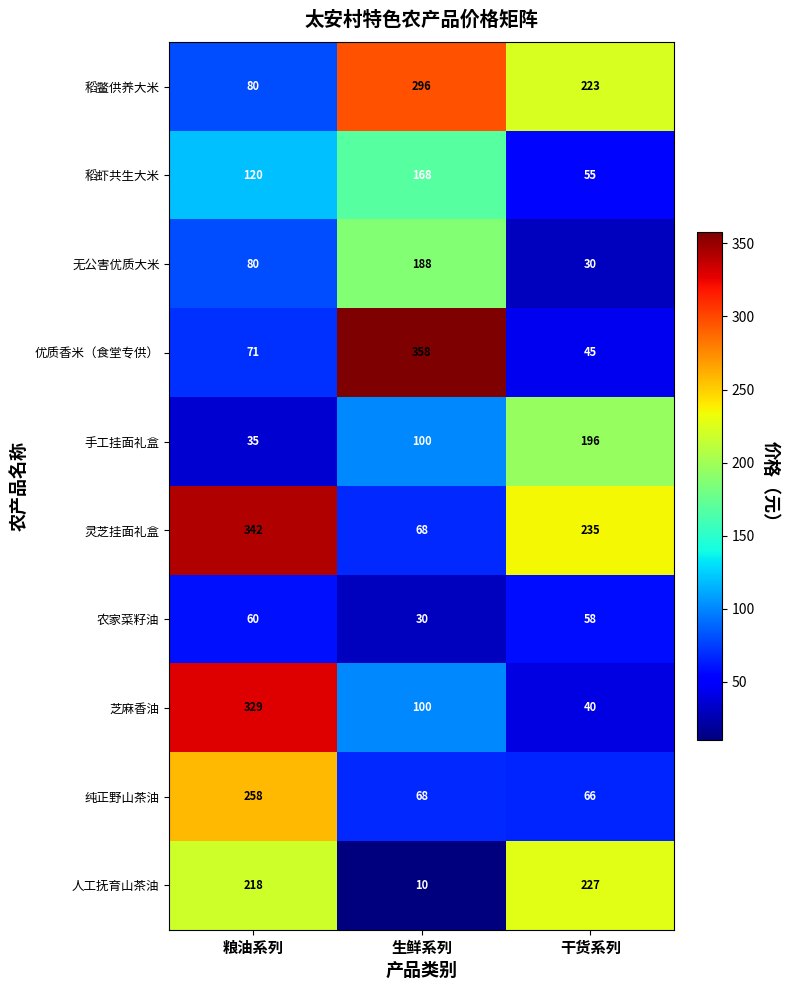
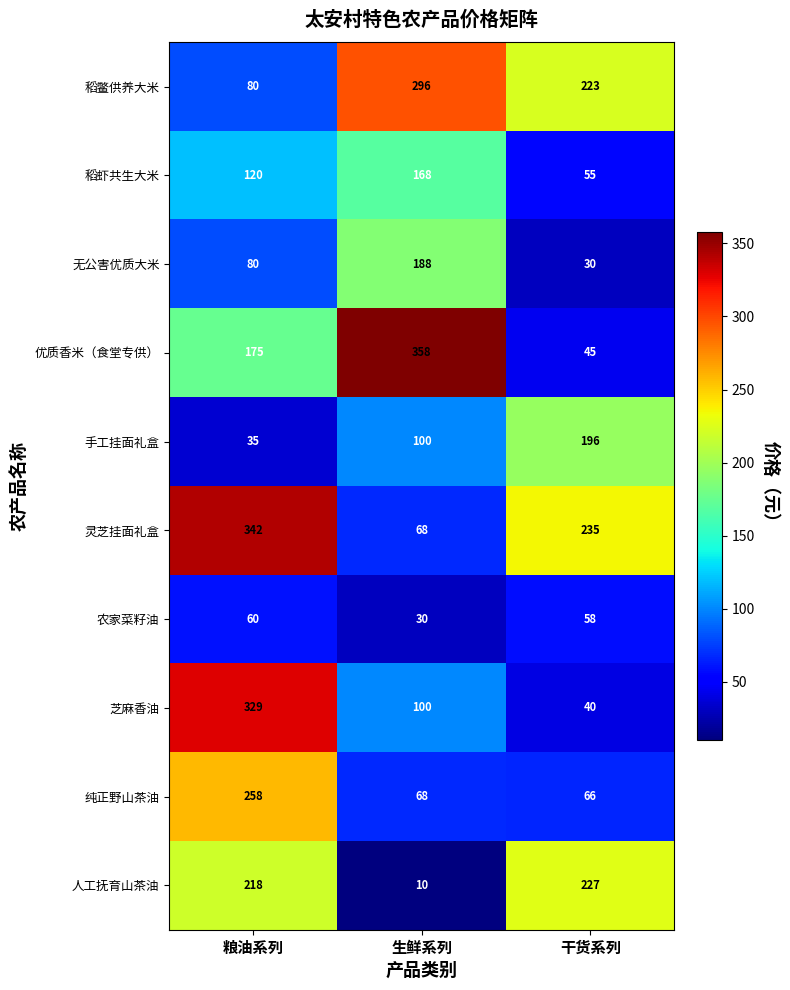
优质香米（食堂专供）, 粮油系列: 71 -> 175
